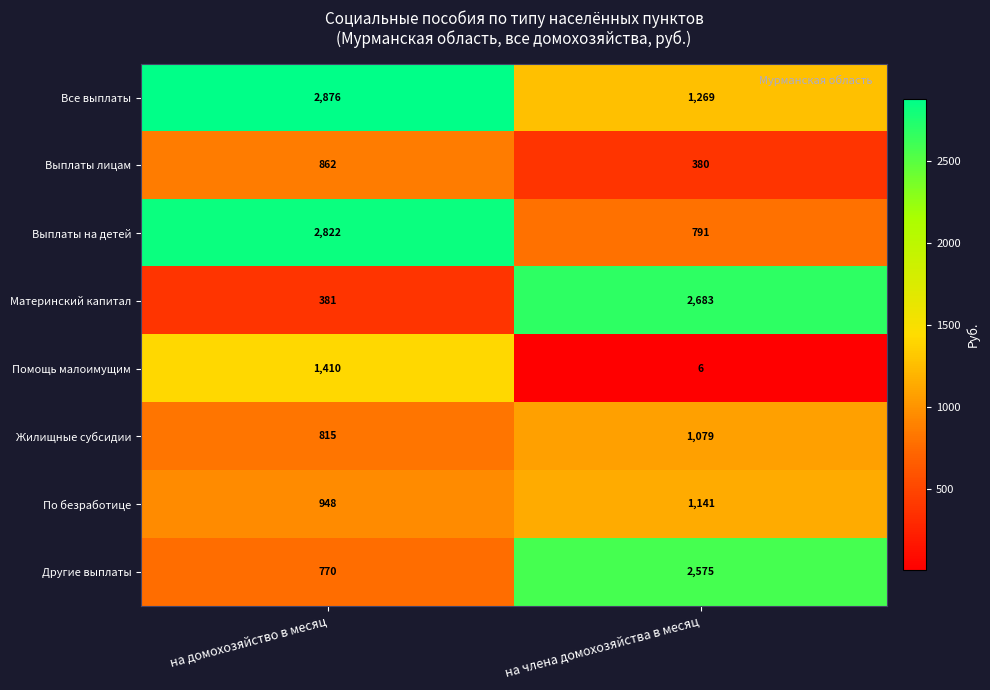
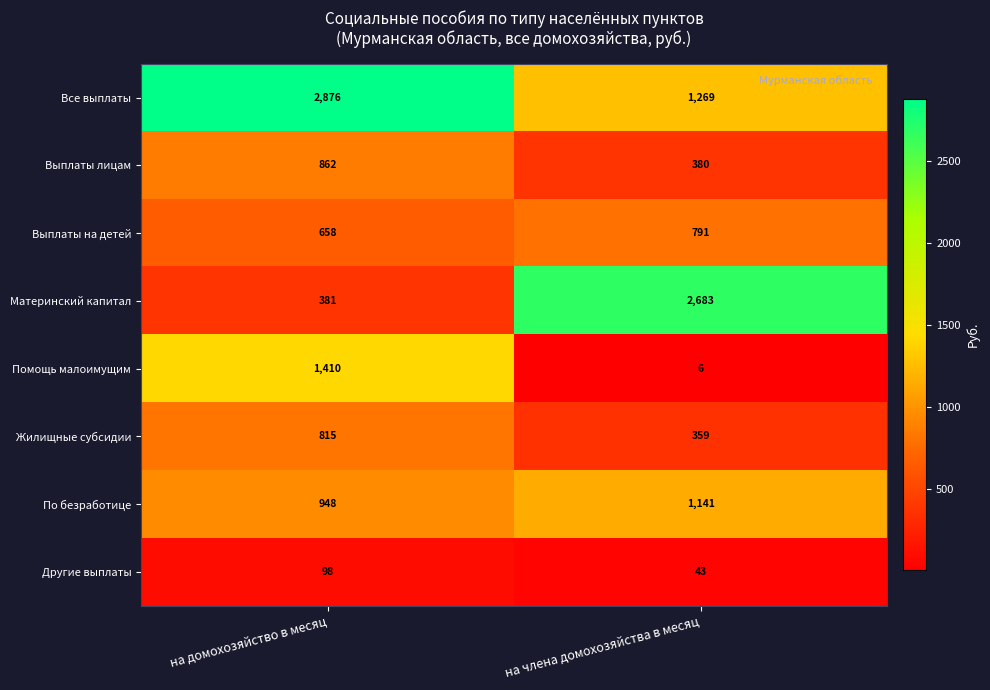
Выплаты на детей, на домохозяйство в месяц: 2,822 -> 658
Жилищные субсидии, на члена домохозяйства в месяц: 1,079 -> 359
Другие выплаты, на домохозяйство в месяц: 770 -> 98
Другие выплаты, на члена домохозяйства в месяц: 2,575 -> 43
